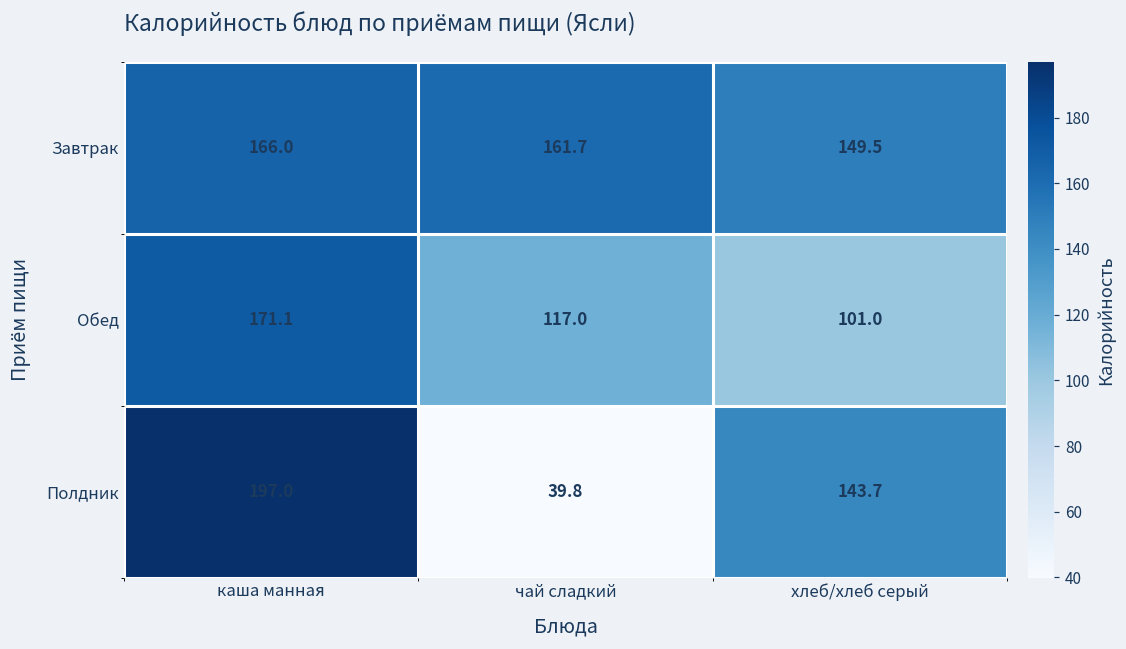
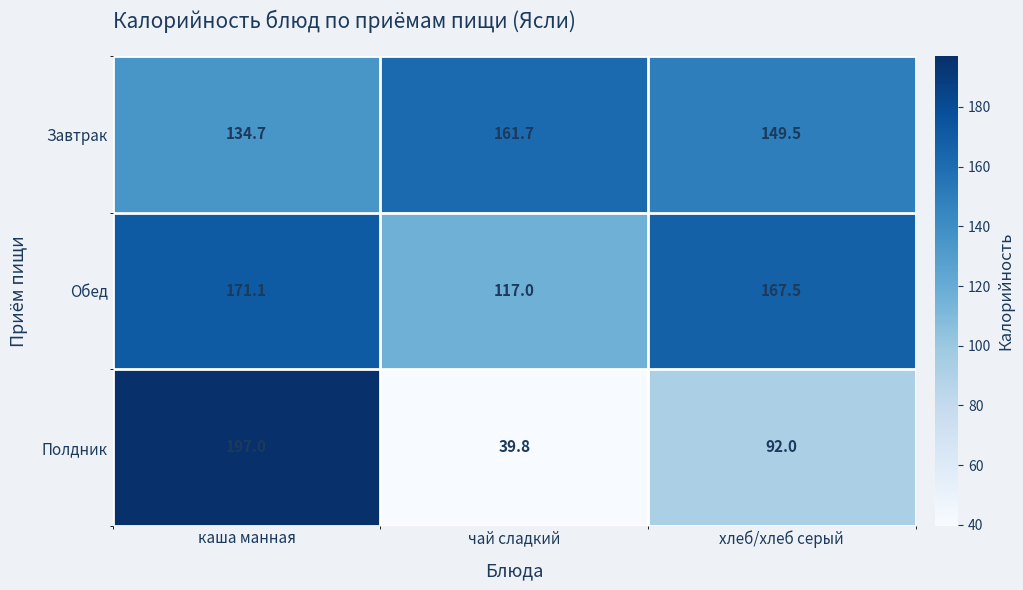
Завтрак, каша манная: 166.0 -> 134.7
Обед, хлеб/хлеб серый: 101.0 -> 167.5
Полдник, хлеб/хлеб серый: 143.7 -> 92.0
